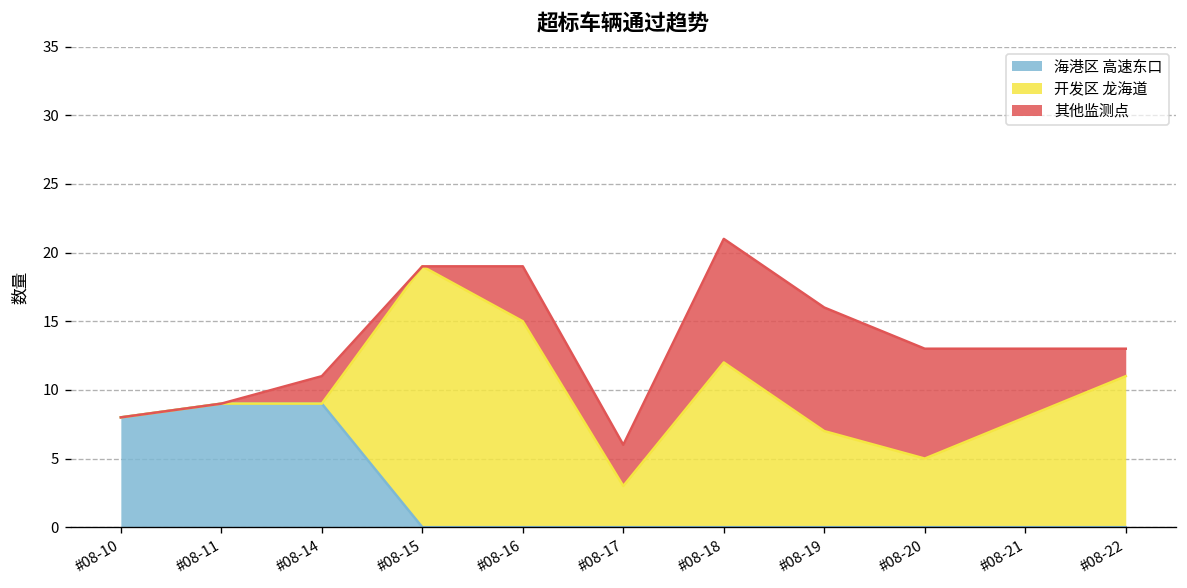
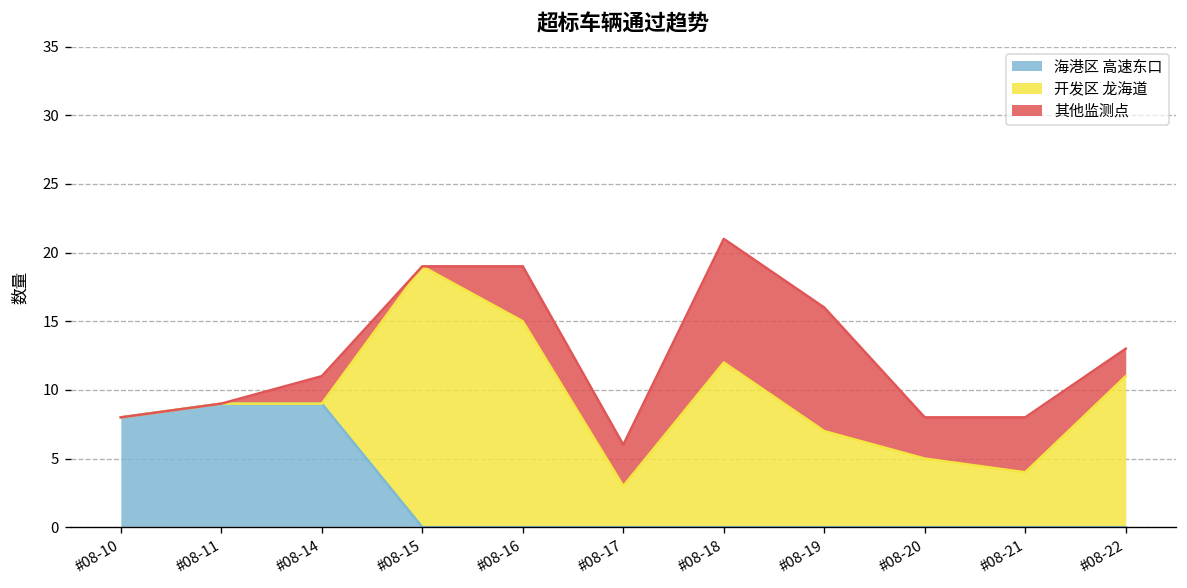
其他监测点, #08-20: 8 -> 3
开发区 龙海道, #08-21: 8 -> 4
其他监测点, #08-21: 5 -> 4
